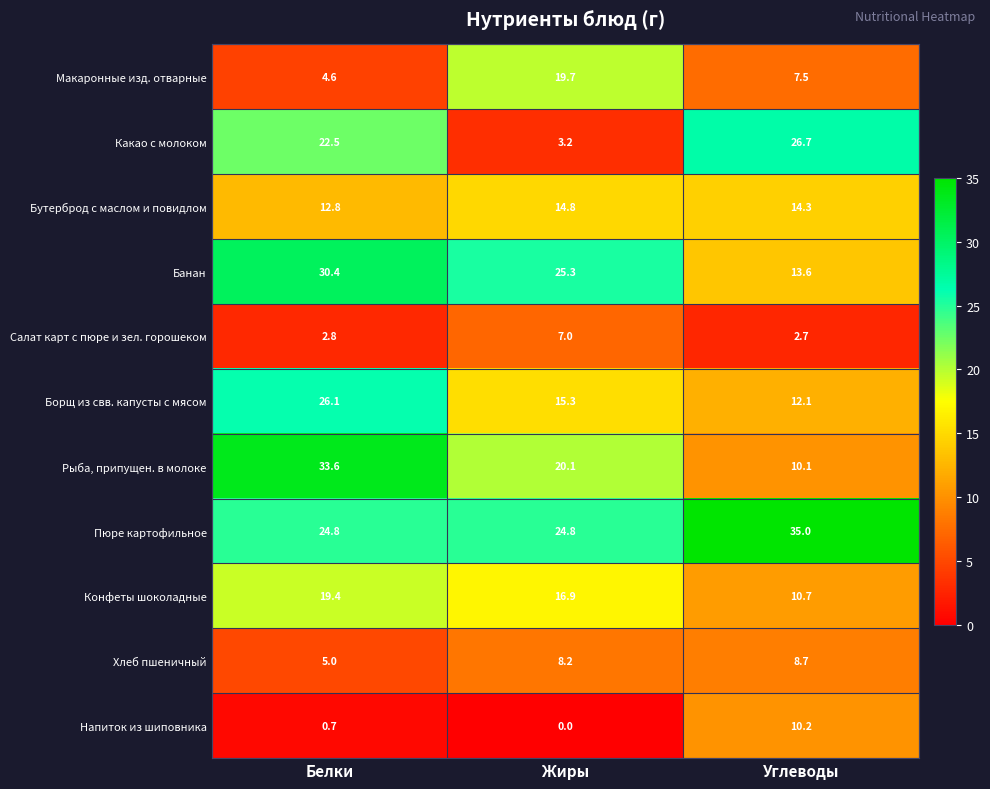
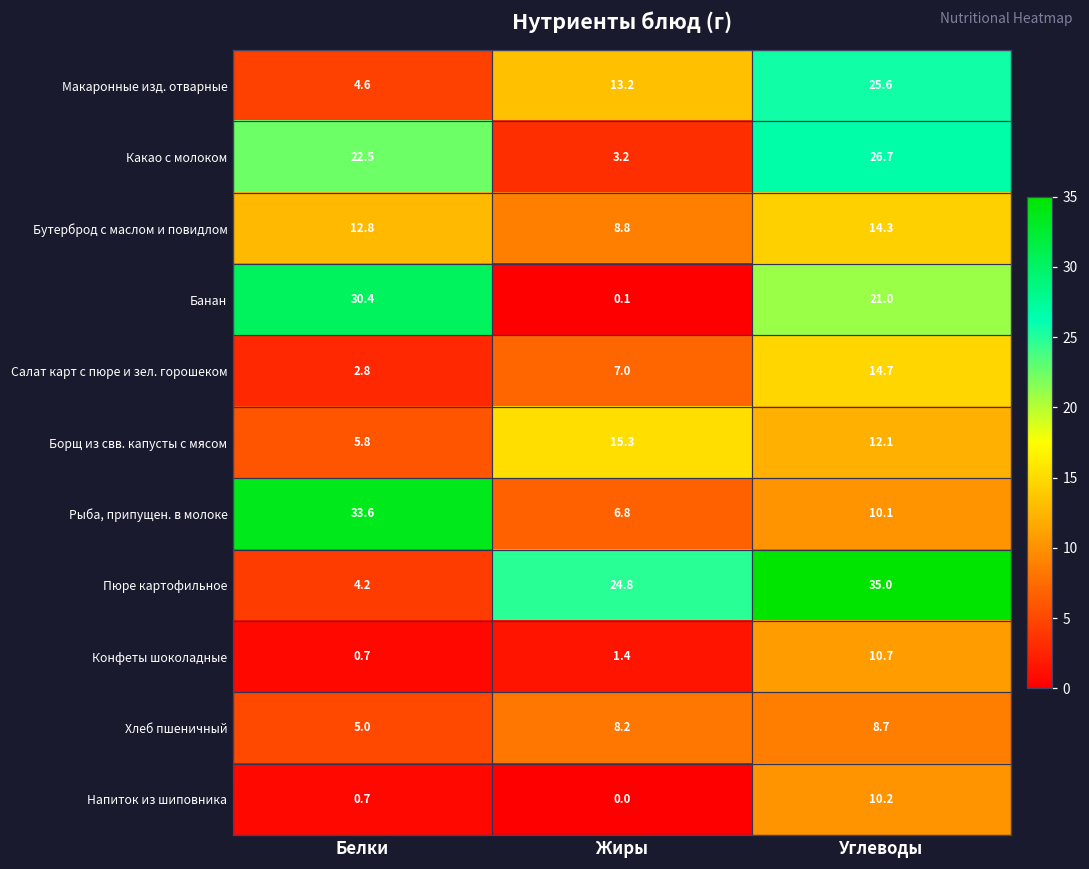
Макаронные изд. отварные, Жиры: 19.7 -> 13.2
Макаронные изд. отварные, Углеводы: 7.5 -> 25.6
Бутерброд с маслом и повидлом, Жиры: 14.8 -> 8.8
Банан, Жиры: 25.3 -> 0.1
Банан, Углеводы: 13.6 -> 21.0
Салат карт с пюре и зел. горошеком, Углеводы: 2.7 -> 14.7
Борщ из свв. капусты с мясом, Белки: 26.1 -> 5.8
Рыба, припущен. в молоке, Жиры: 20.1 -> 6.8
Пюре картофильное, Белки: 24.8 -> 4.2
Конфеты шоколадные, Белки: 19.4 -> 0.7
Конфеты шоколадные, Жиры: 16.9 -> 1.4
